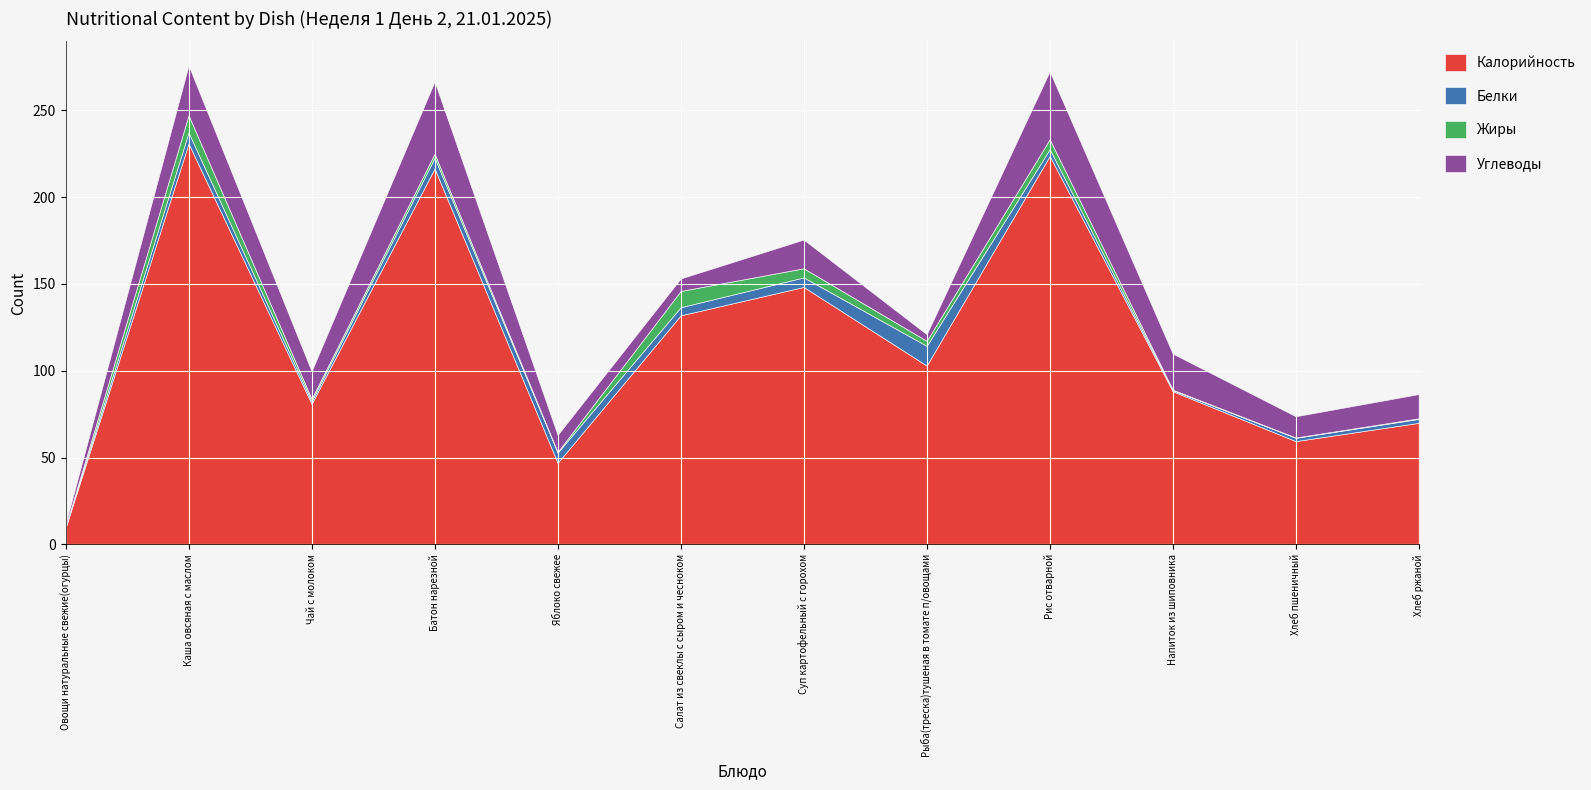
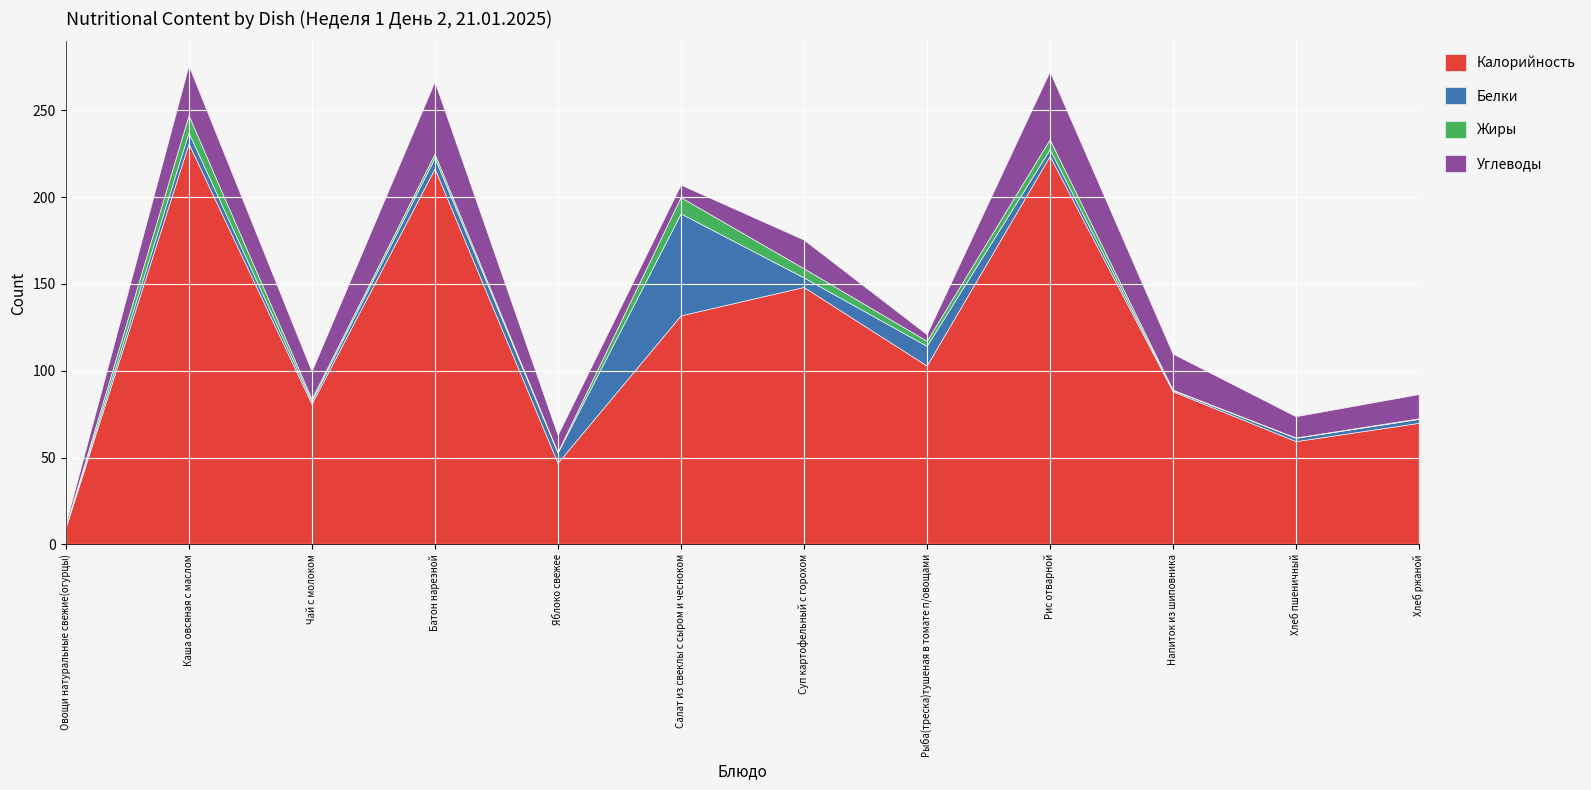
Белки, Салат из свеклы с сыром и чесноком: 5 -> 59
